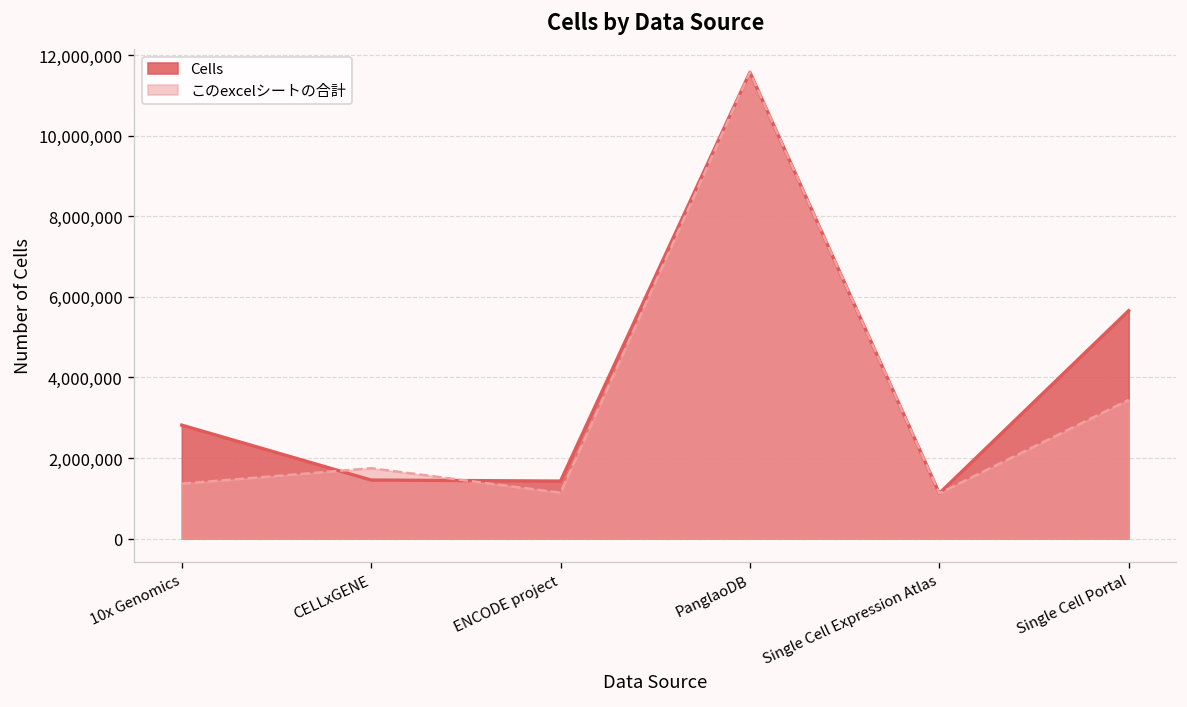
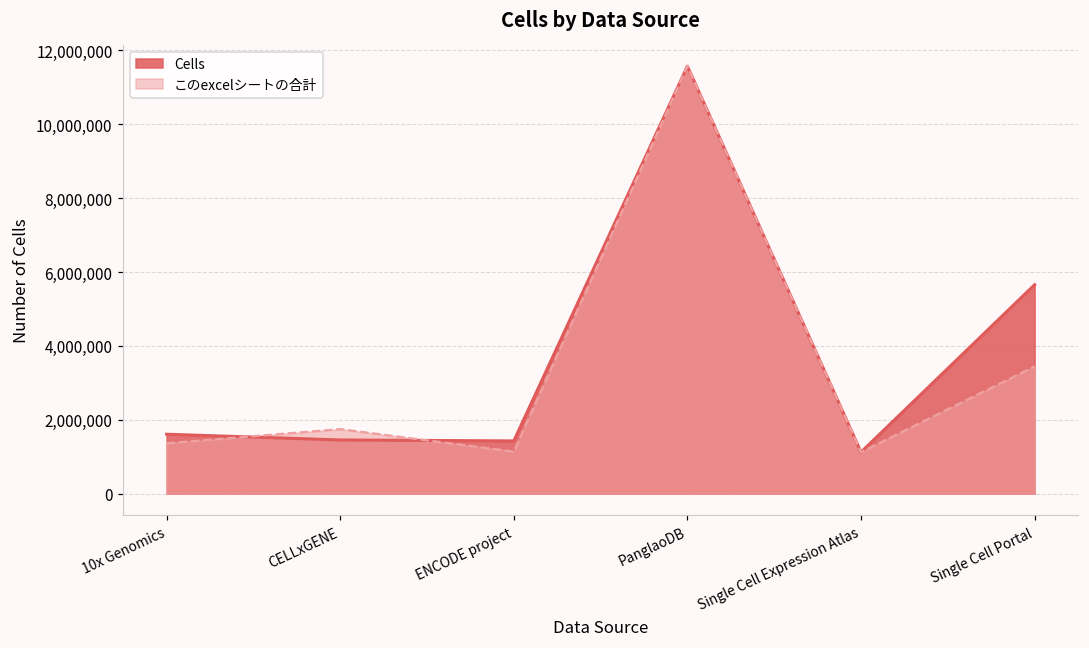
Cells, 10x Genomics: 2,800,000 -> 1,600,000
